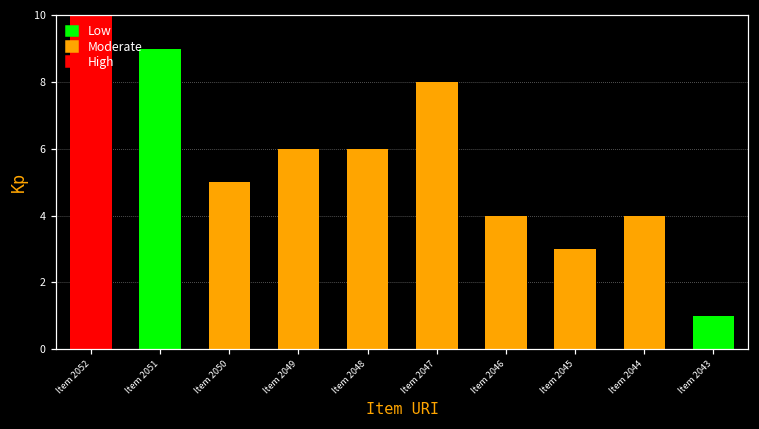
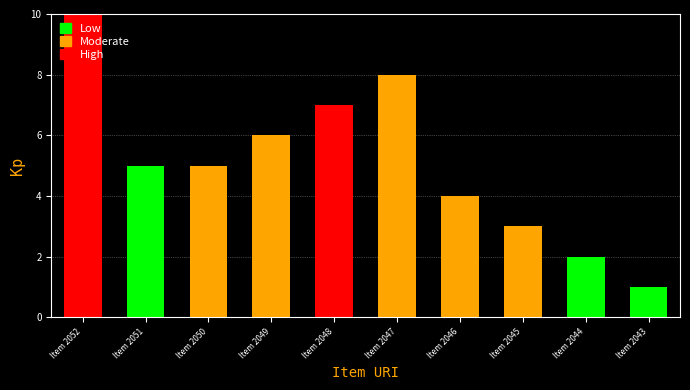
Item 2051: 9.0 -> 5.0
Item 2048: 6.0 -> 7.0
Item 2044: 4.0 -> 2.0
